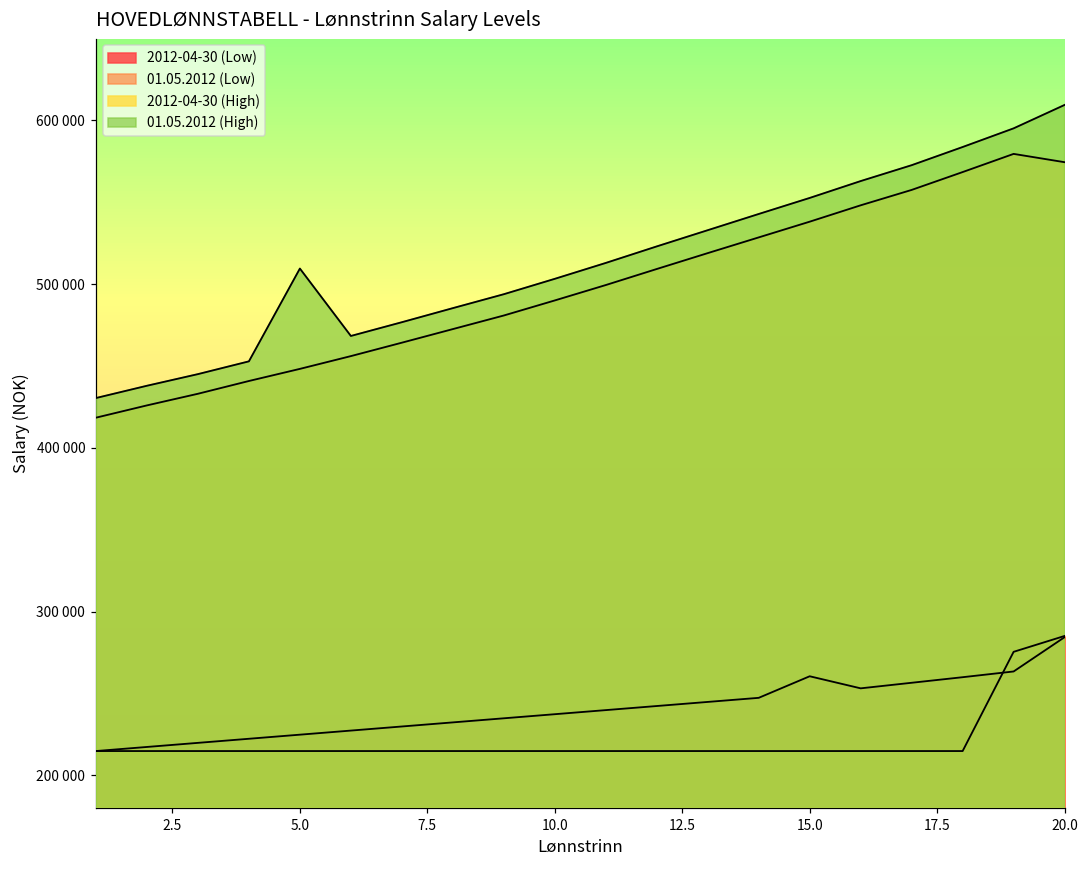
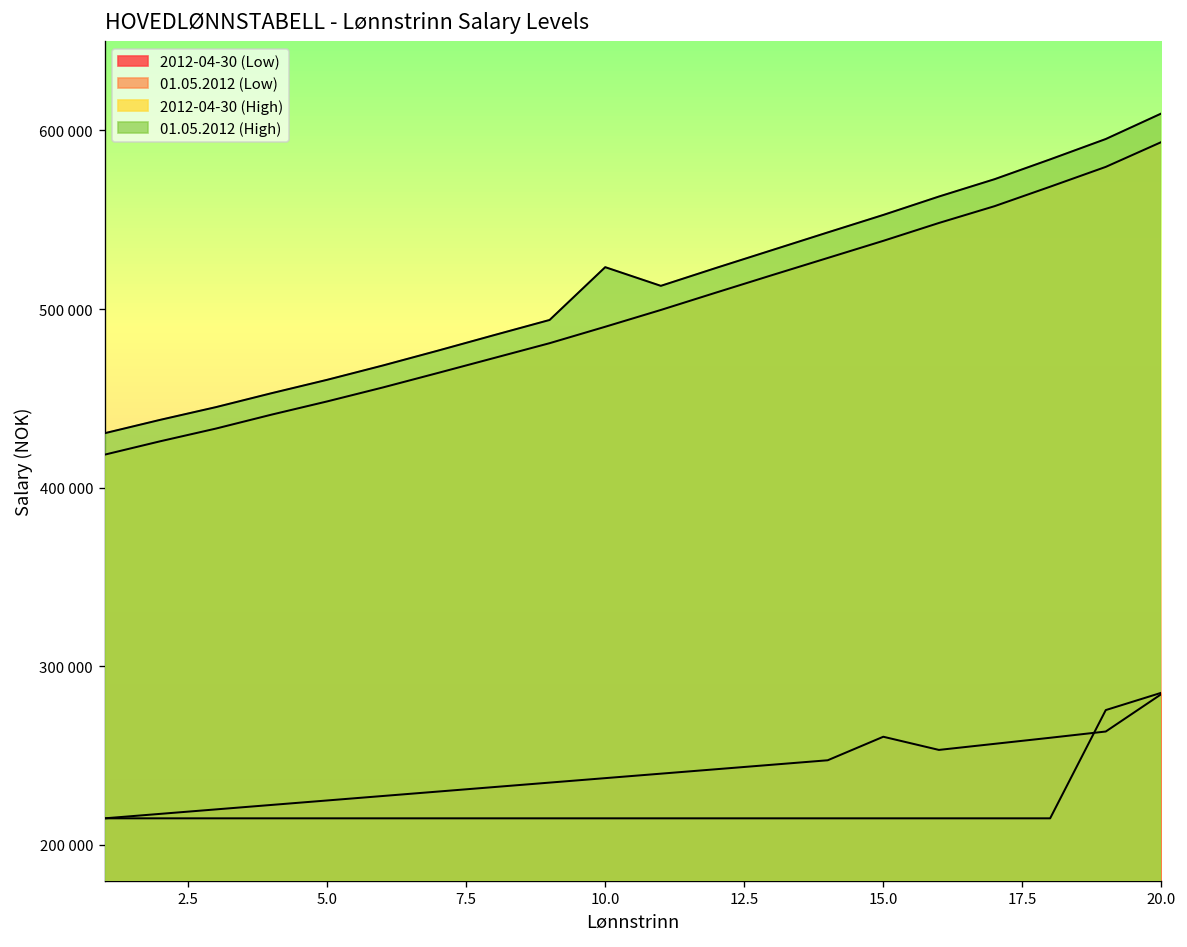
01.05.2012 (High), 5.0: 510000 -> 460000
01.05.2012 (High), 10.0: 503000 -> 523000
2012-04-30 (High), 20.0: 575000 -> 594000
